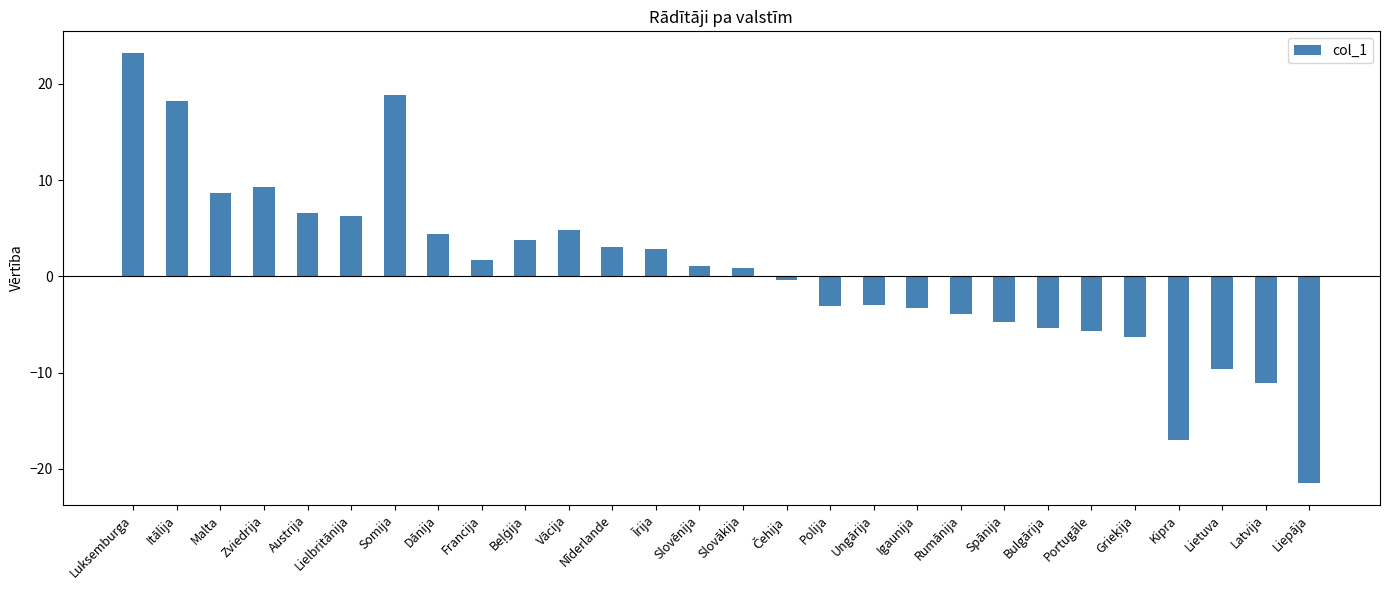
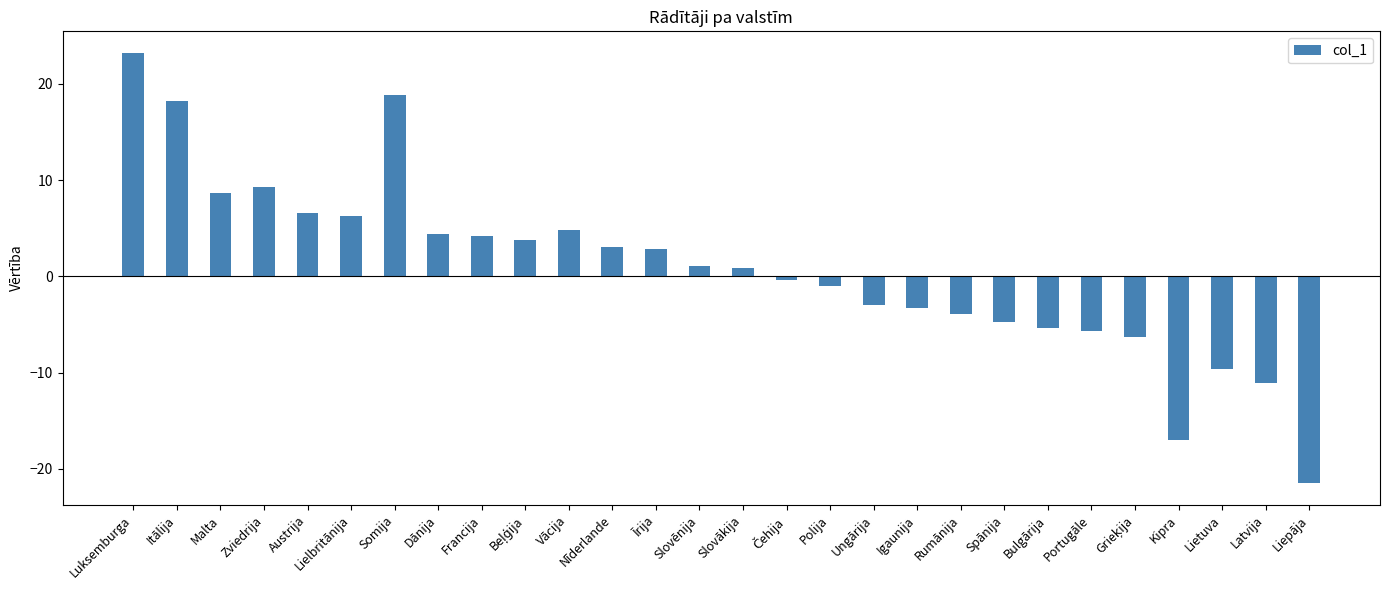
Francija: 2 -> 4
Polija: -3 -> -1
